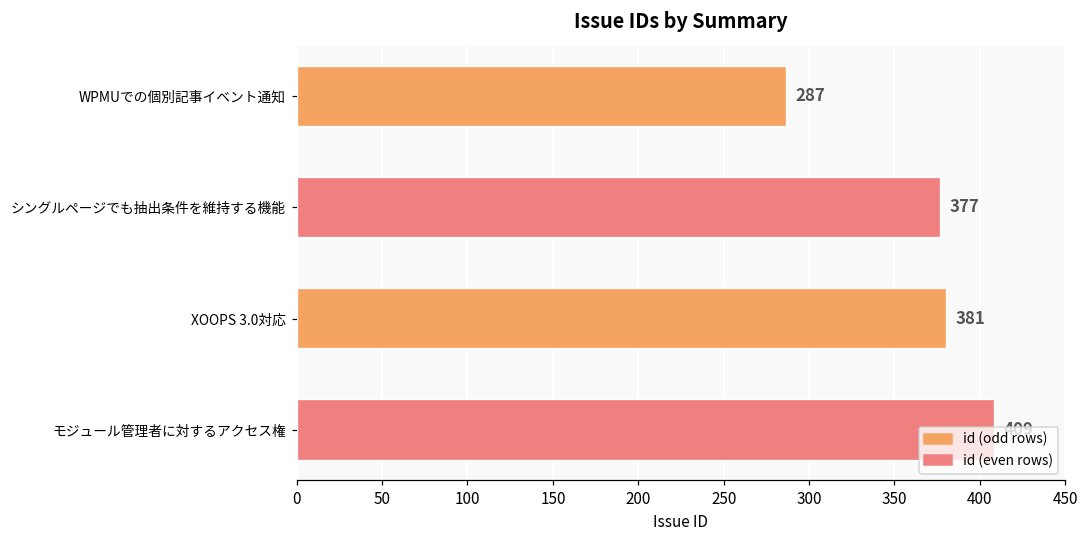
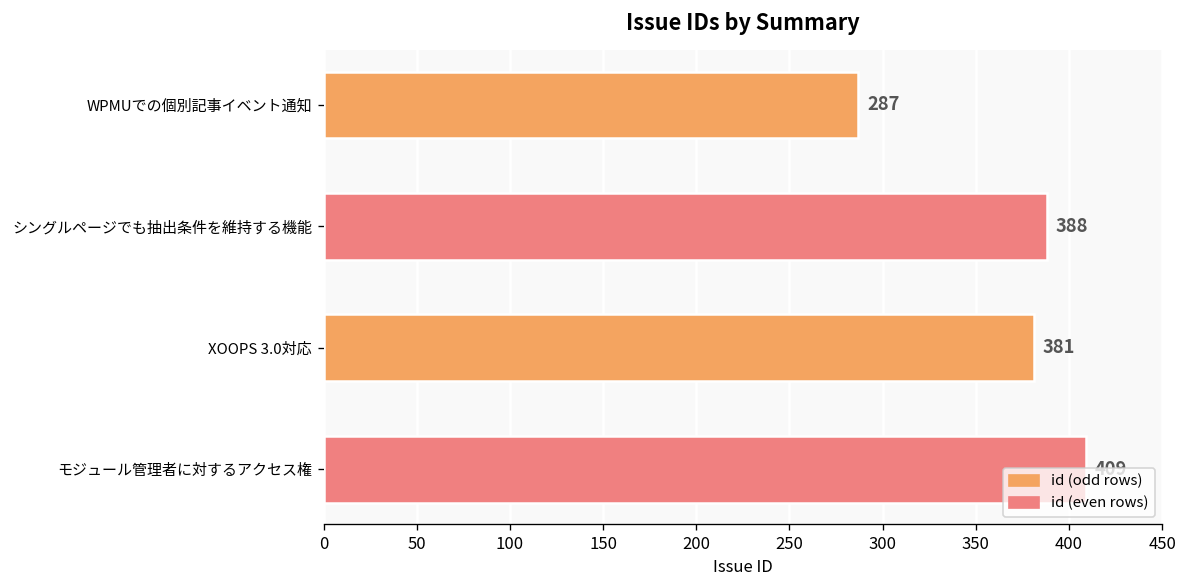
シングルページでも抽出条件を維持する機能: 377 -> 388
